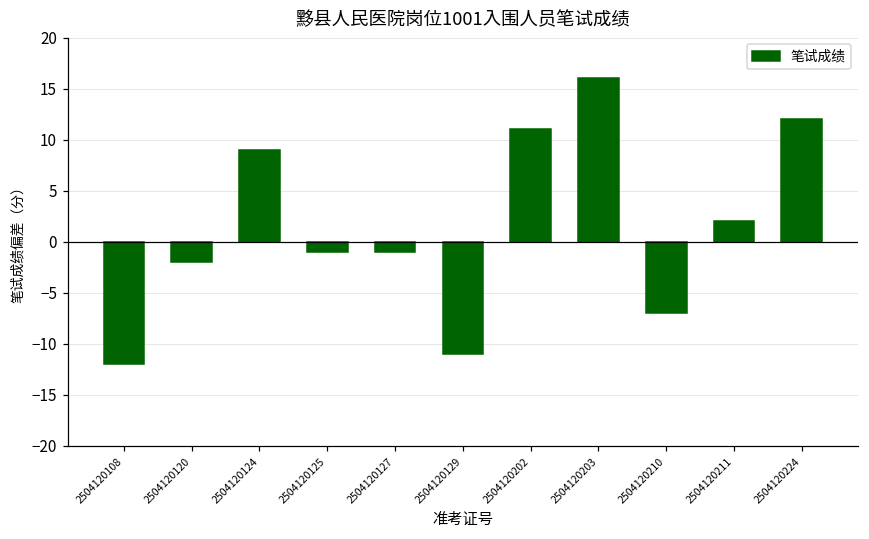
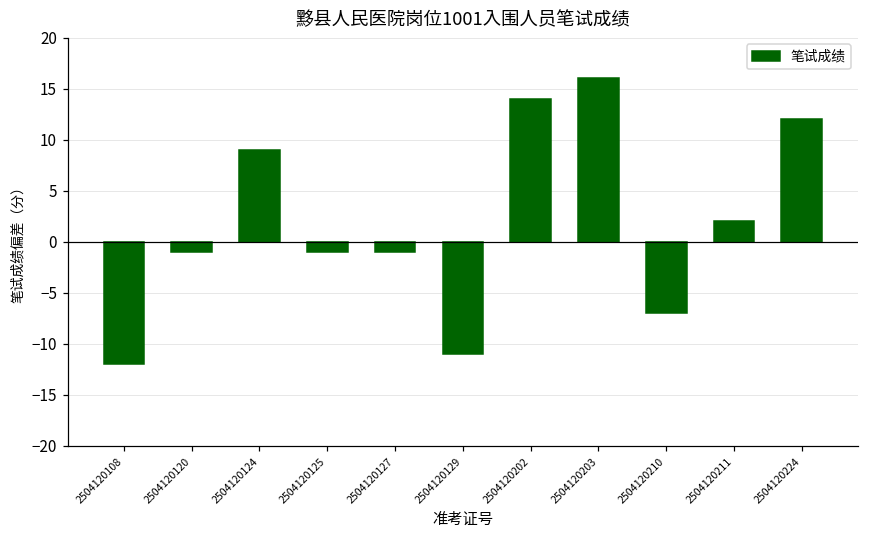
2504120120: -2 -> -1
2504120202: 11 -> 14
